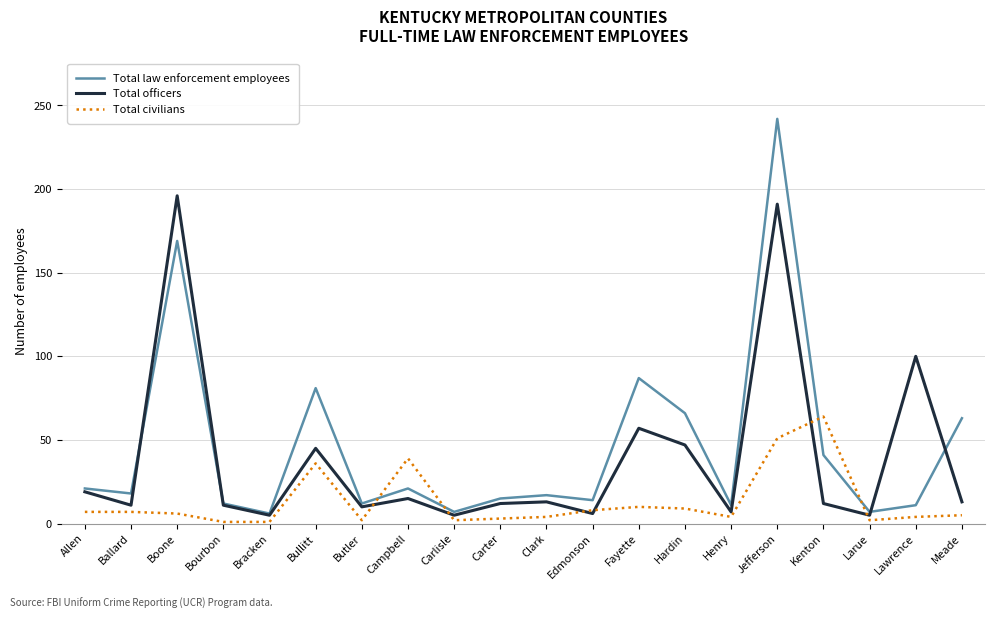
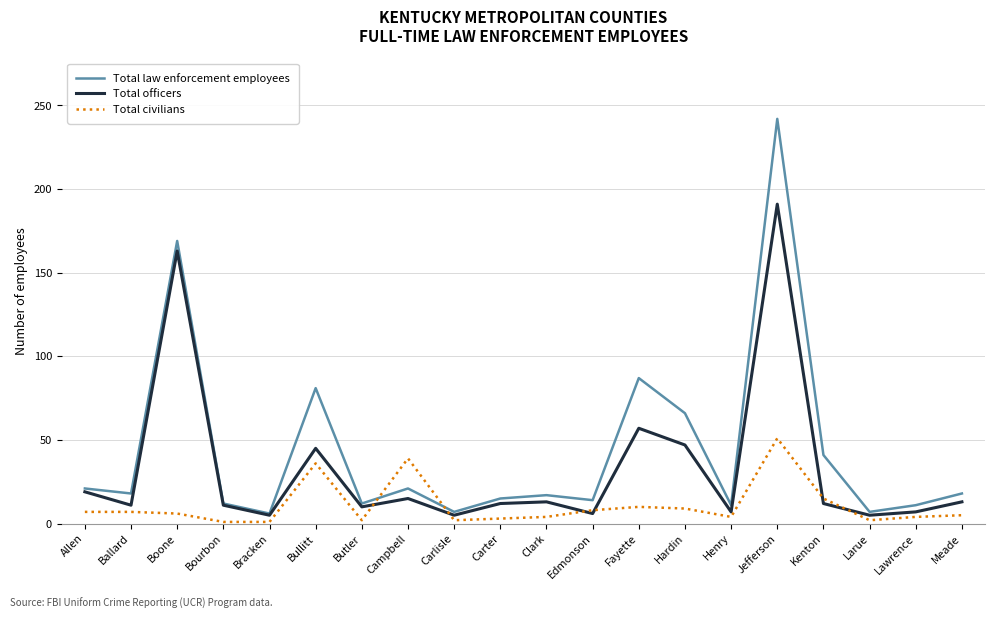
Total officers, Boone: 196 -> 163
Total civilians, Kenton: 64 -> 15
Total officers, Lawrence: 100 -> 7
Total law enforcement employees, Meade: 63 -> 18
